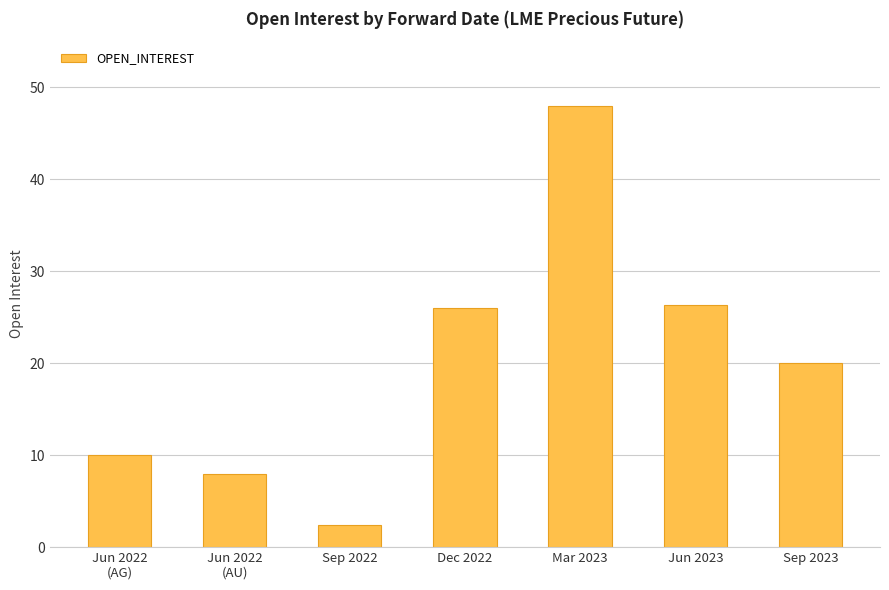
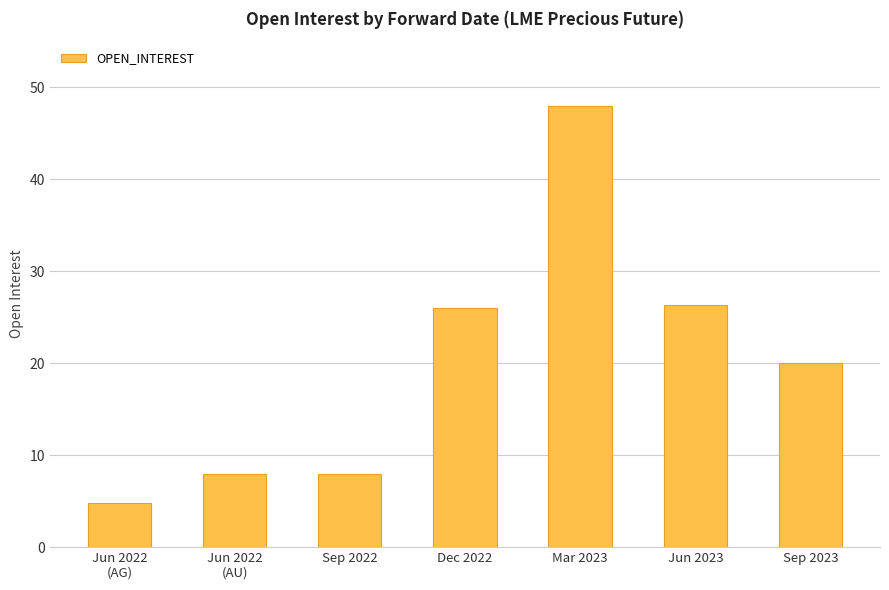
Jun 2022 (AG): 10 -> 5
Sep 2022: 2 -> 8
